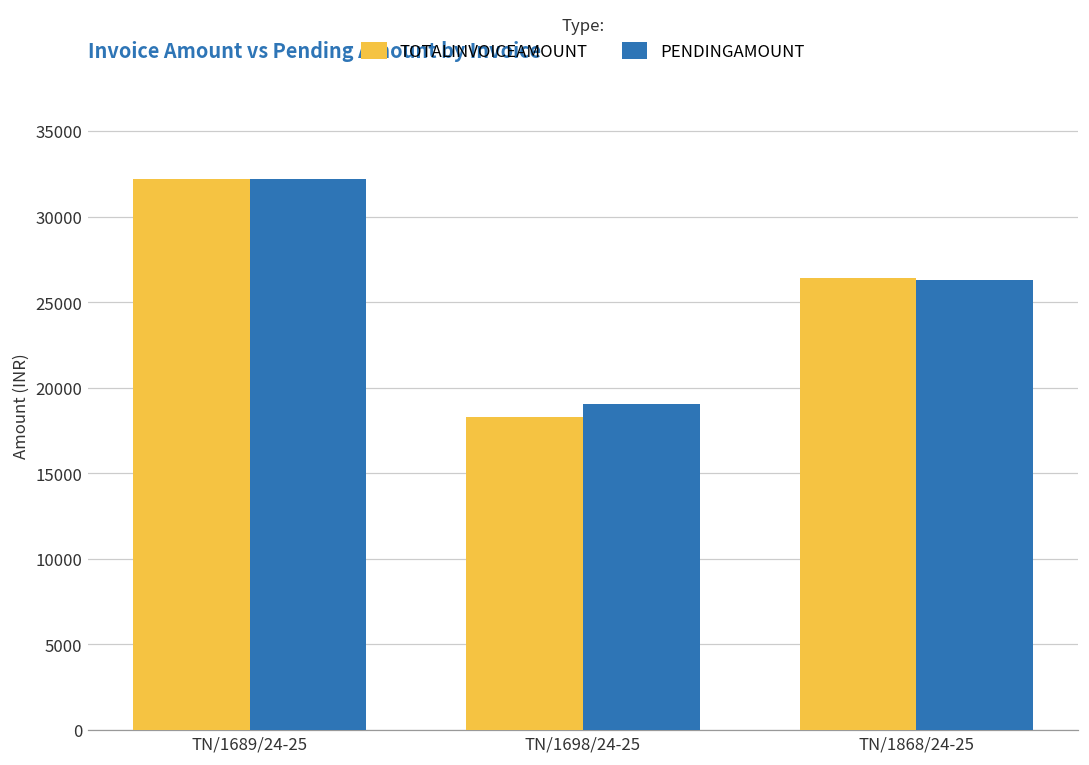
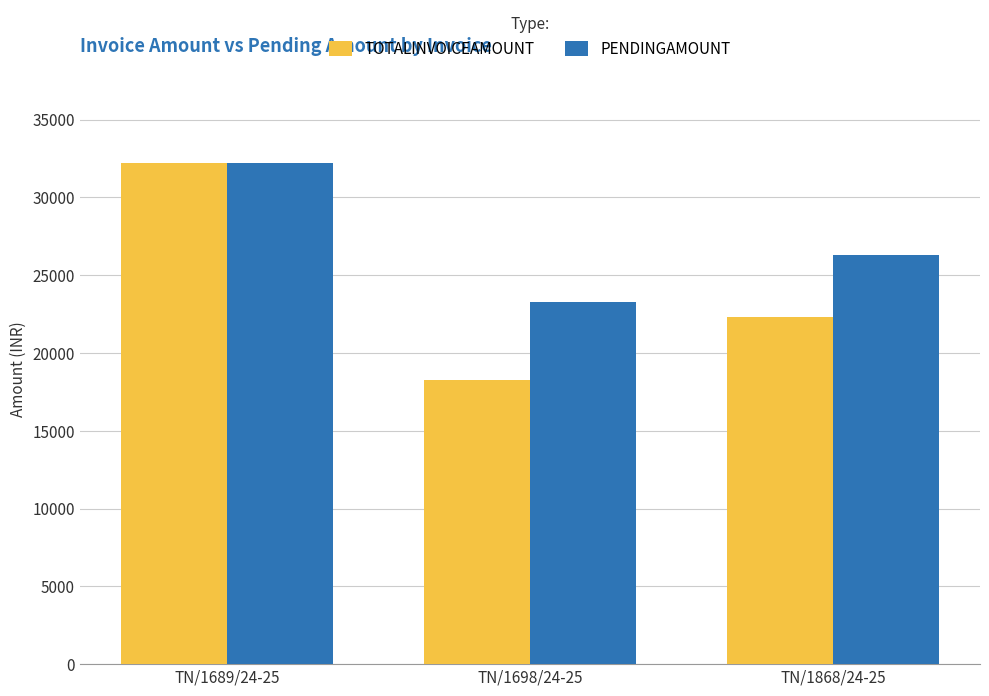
PENDINGAMOUNT, TN/1698/24-25: 19000 -> 23300
TOTALINVOICEAMOUNT, TN/1868/24-25: 26400 -> 22300
